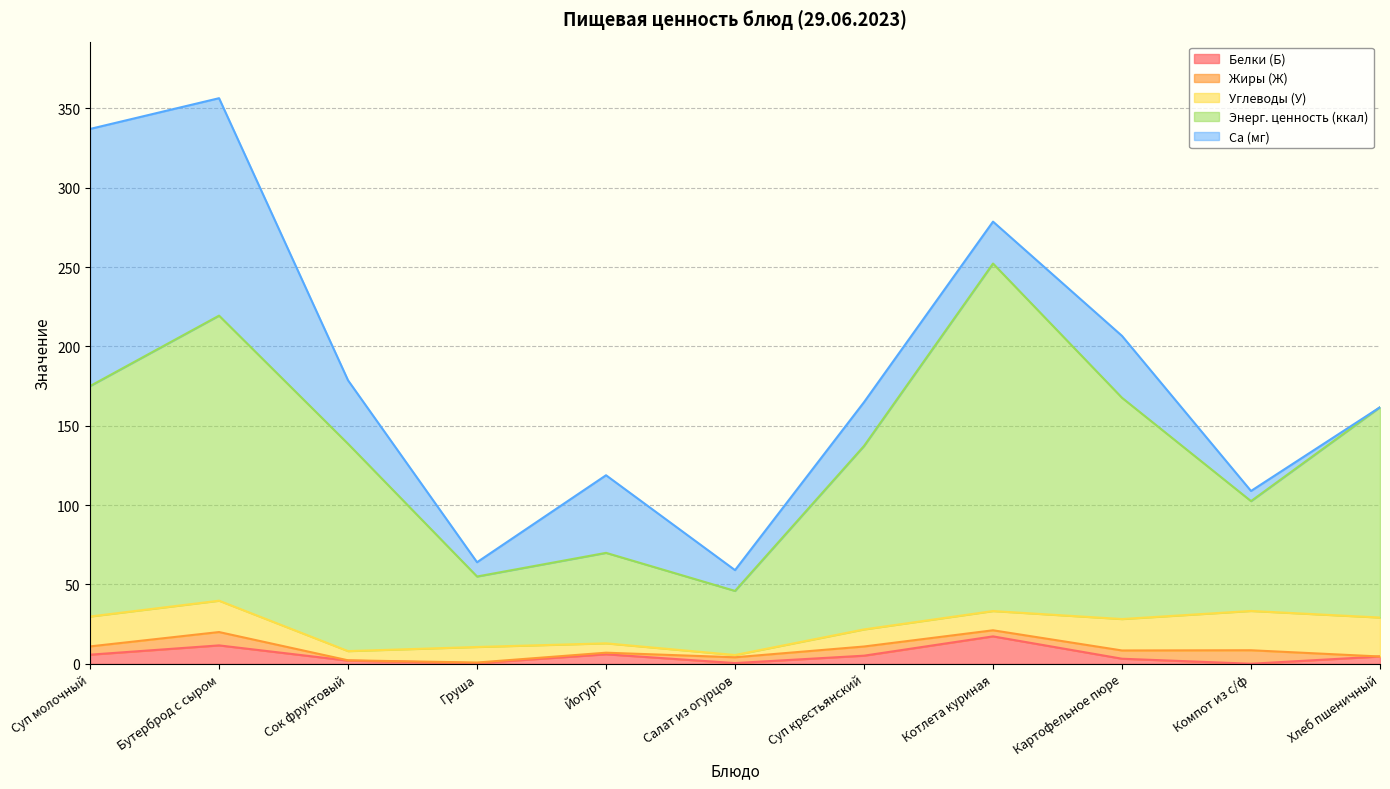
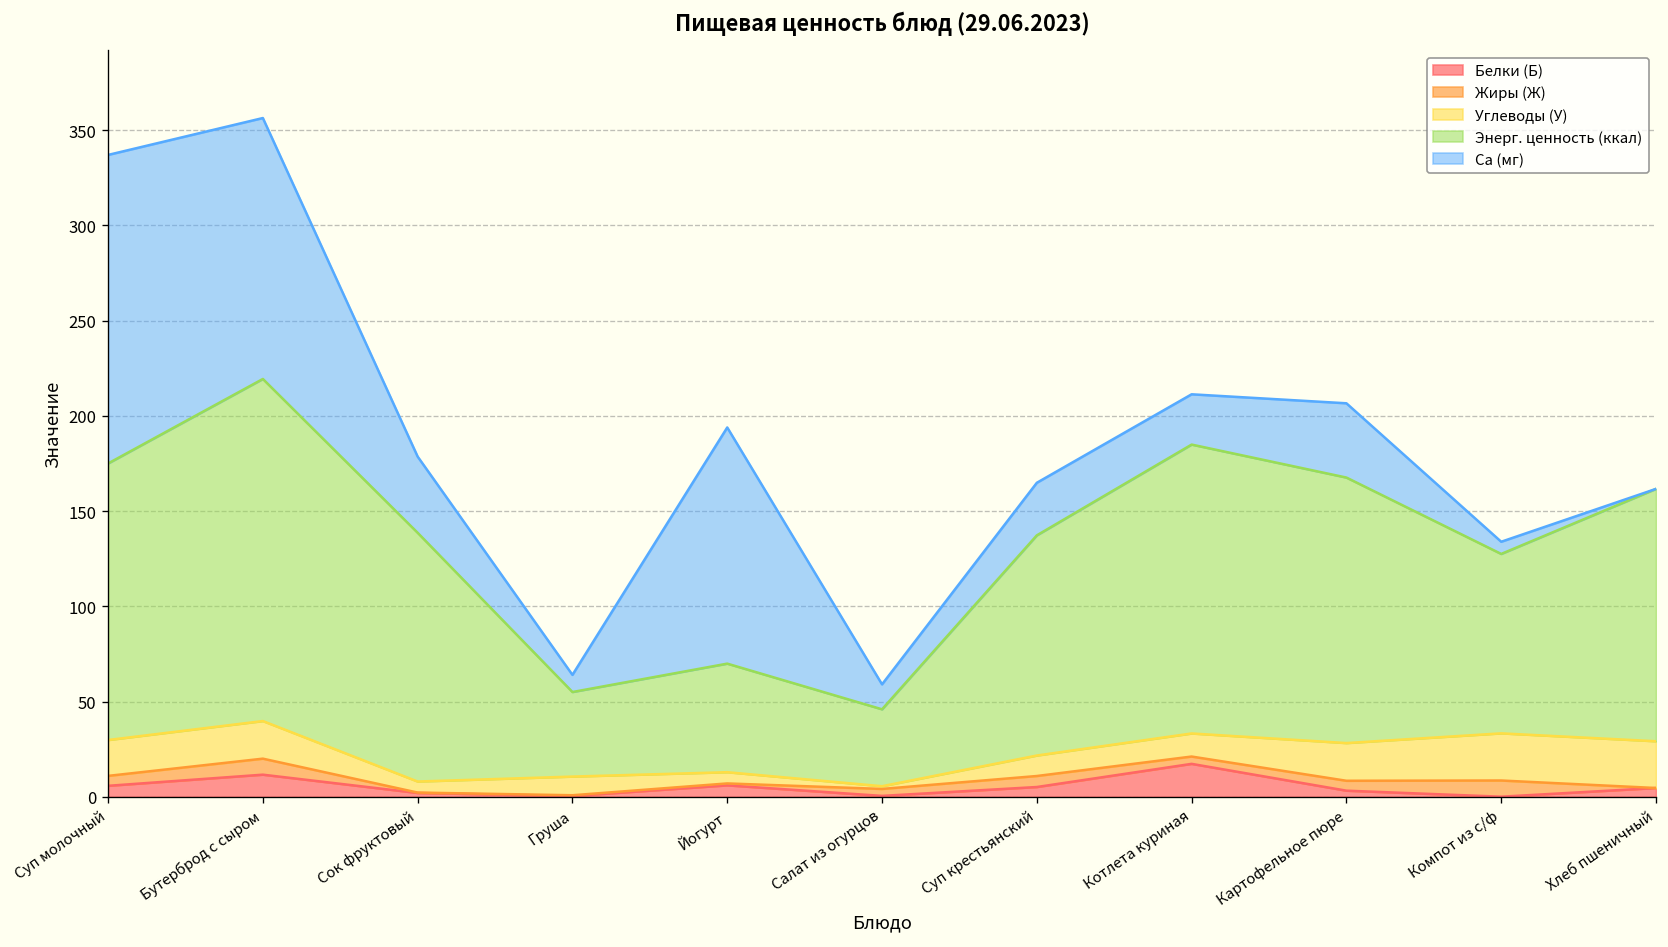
Са (мг), Йогурт: 49 -> 124
Энерг. ценность (ккал), Котлета куриная: 219 -> 152
Энерг. ценность (ккал), Компот из с/ф: 69 -> 94
